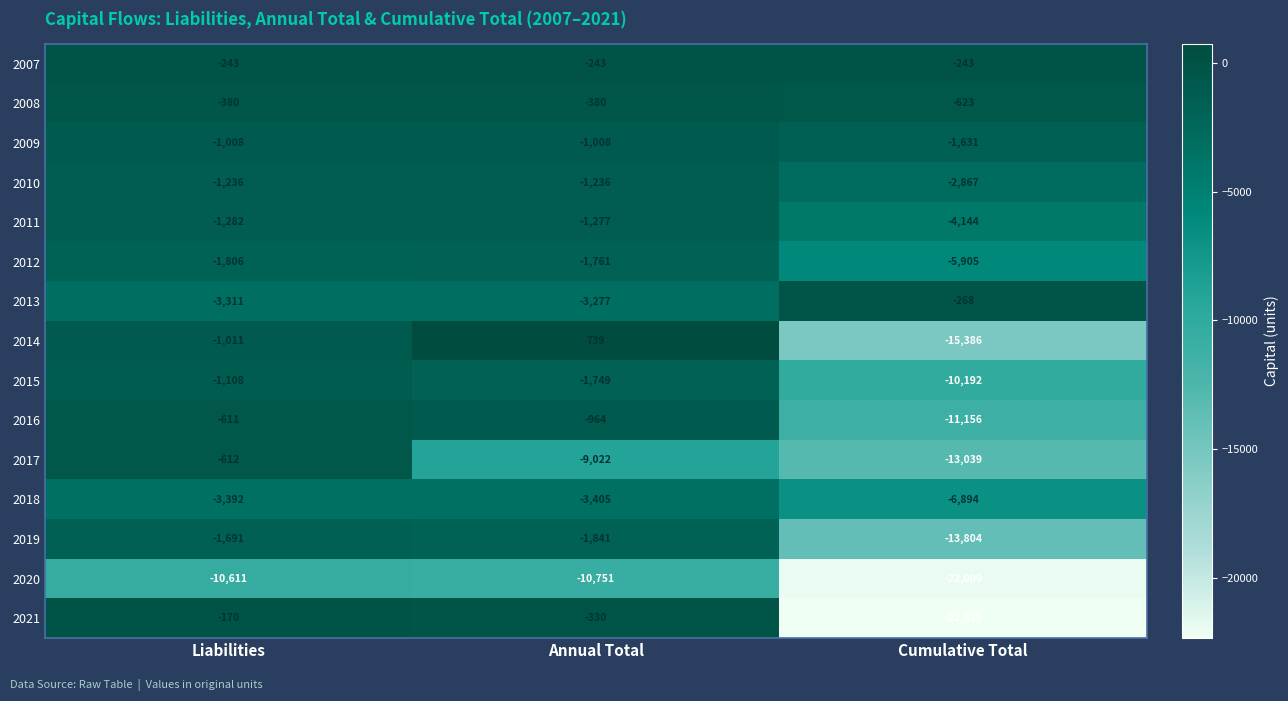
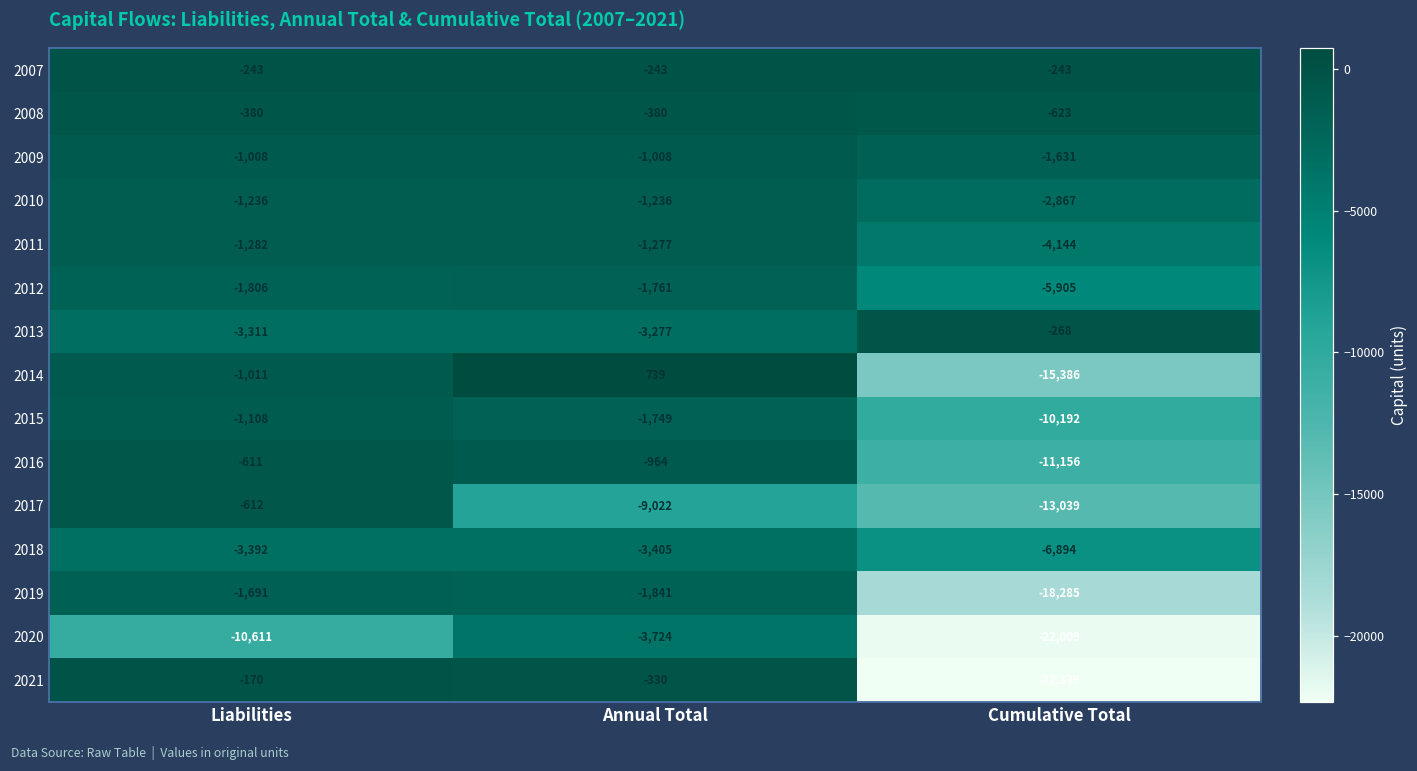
2019, Cumulative Total: -13,804 -> -18,285
2020, Annual Total: -10,751 -> -3,724
